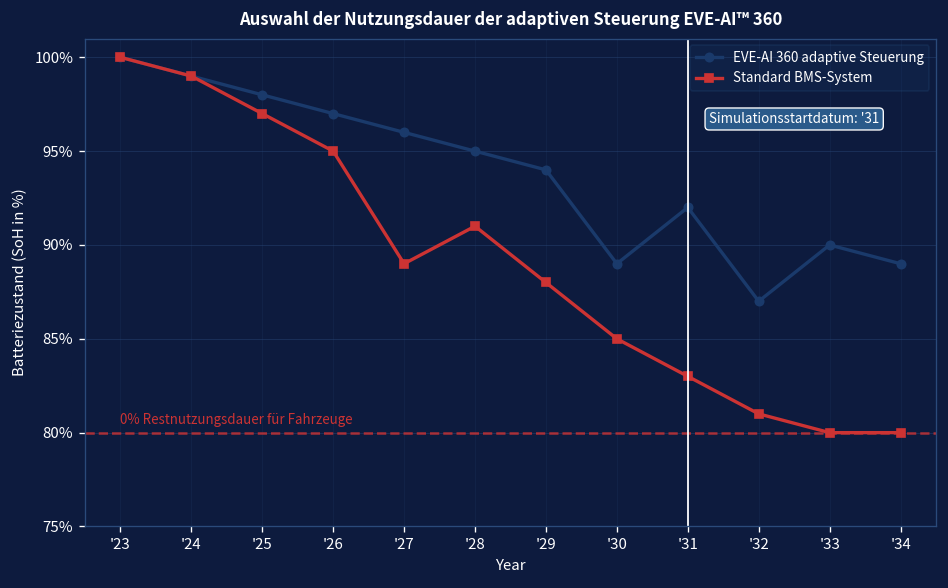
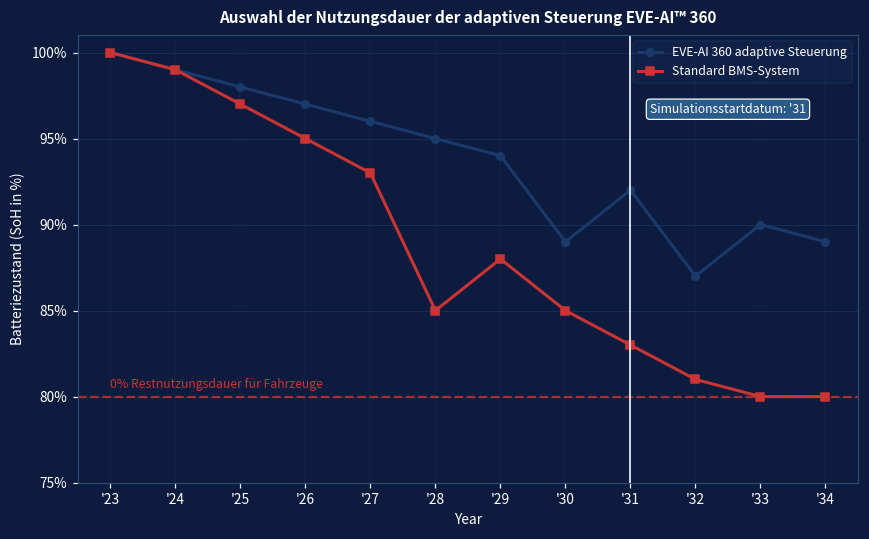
Standard BMS-System, '27: 89% -> 93%
Standard BMS-System, '28: 91% -> 85%
